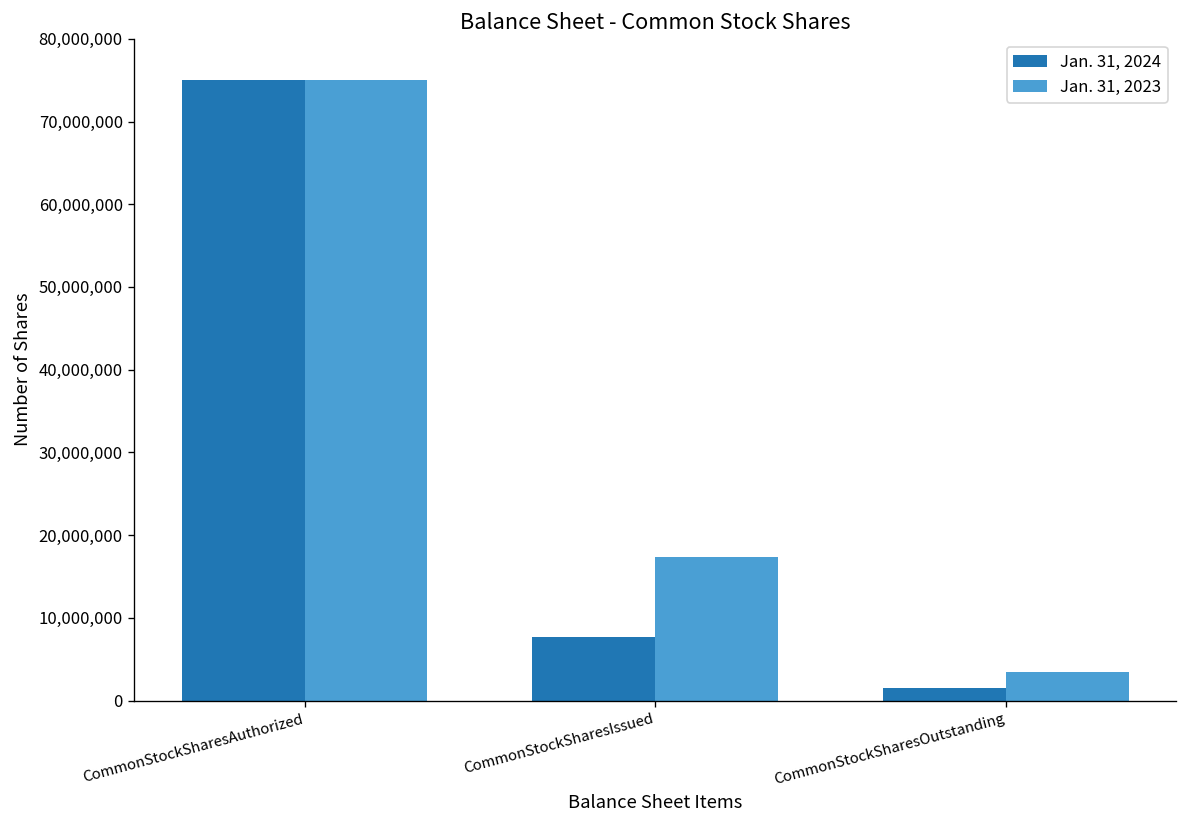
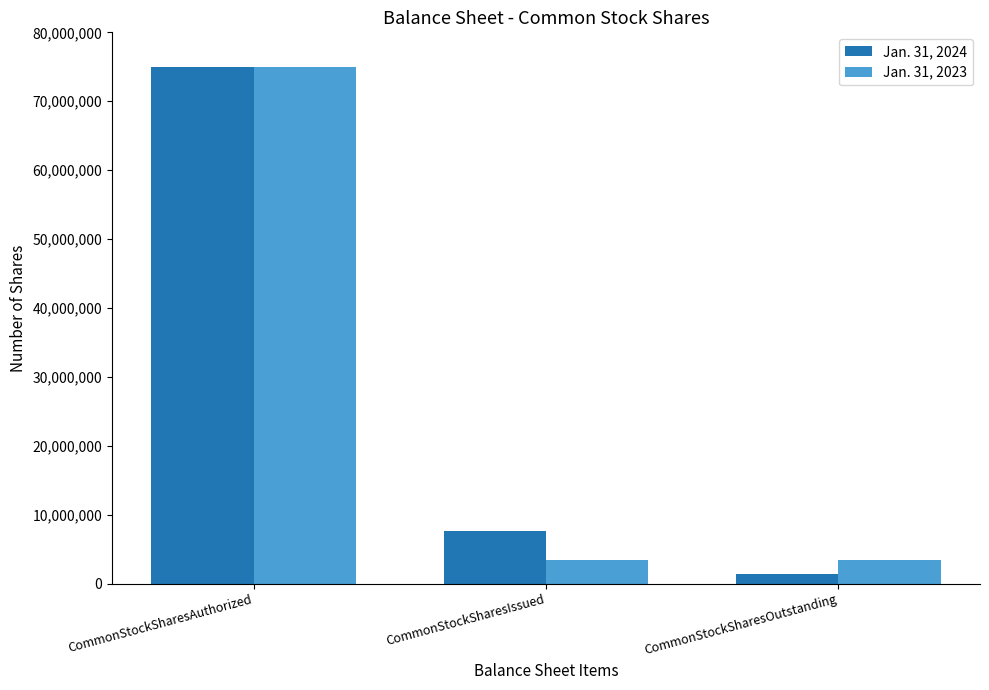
Jan. 31, 2023, CommonStockSharesIssued: 17,000,000 -> 4,000,000
